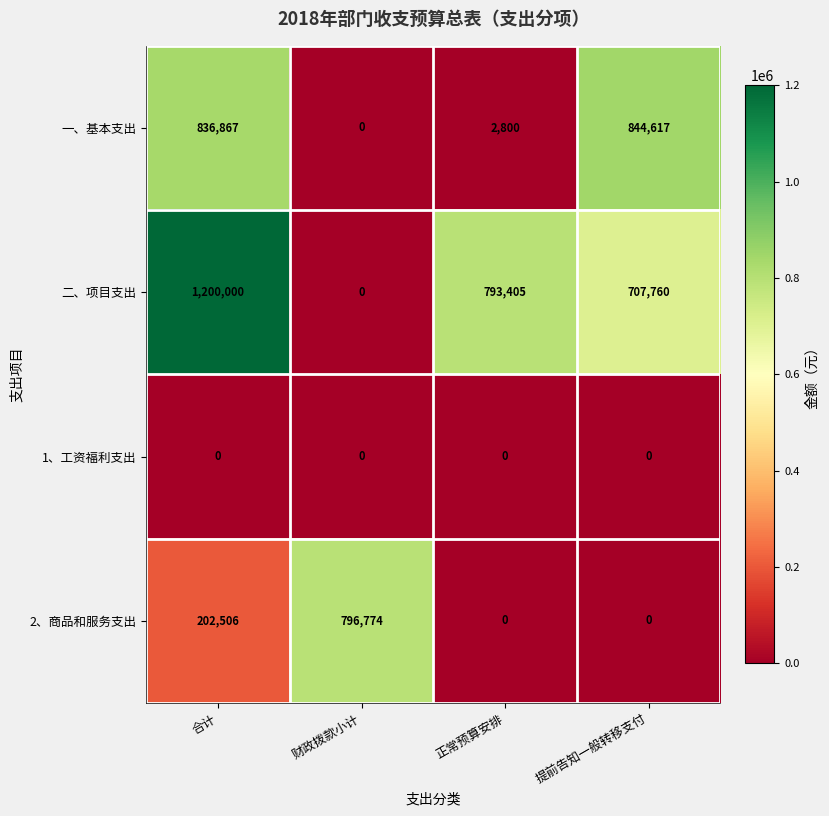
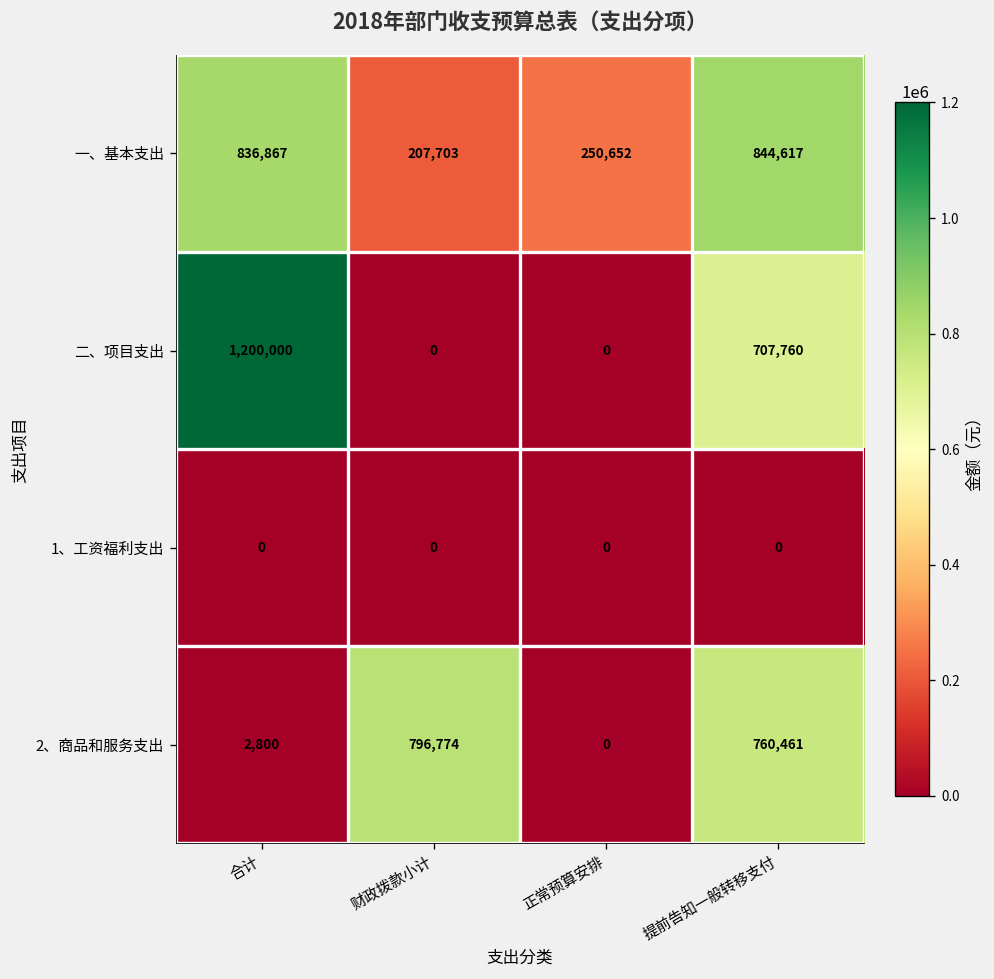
一、基本支出, 财政拨款小计: 0 -> 207,703
一、基本支出, 正常预算安排: 2,800 -> 250,652
二、项目支出, 正常预算安排: 793,405 -> 0
2、商品和服务支出, 合计: 202,506 -> 2,800
2、商品和服务支出, 提前告知一般转移支付: 0 -> 760,461
